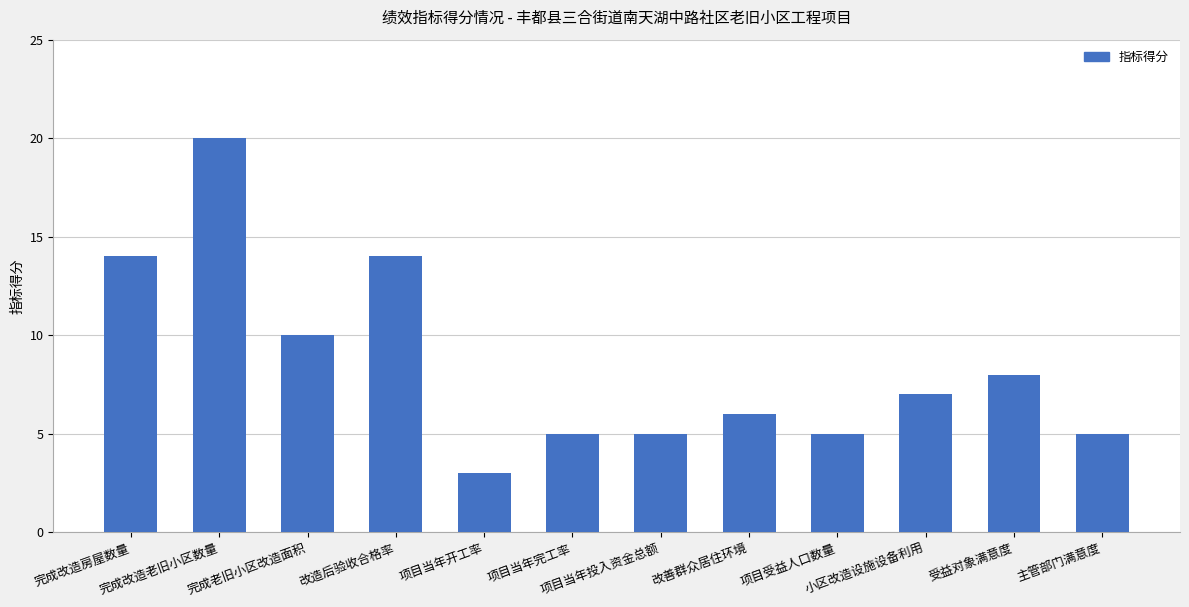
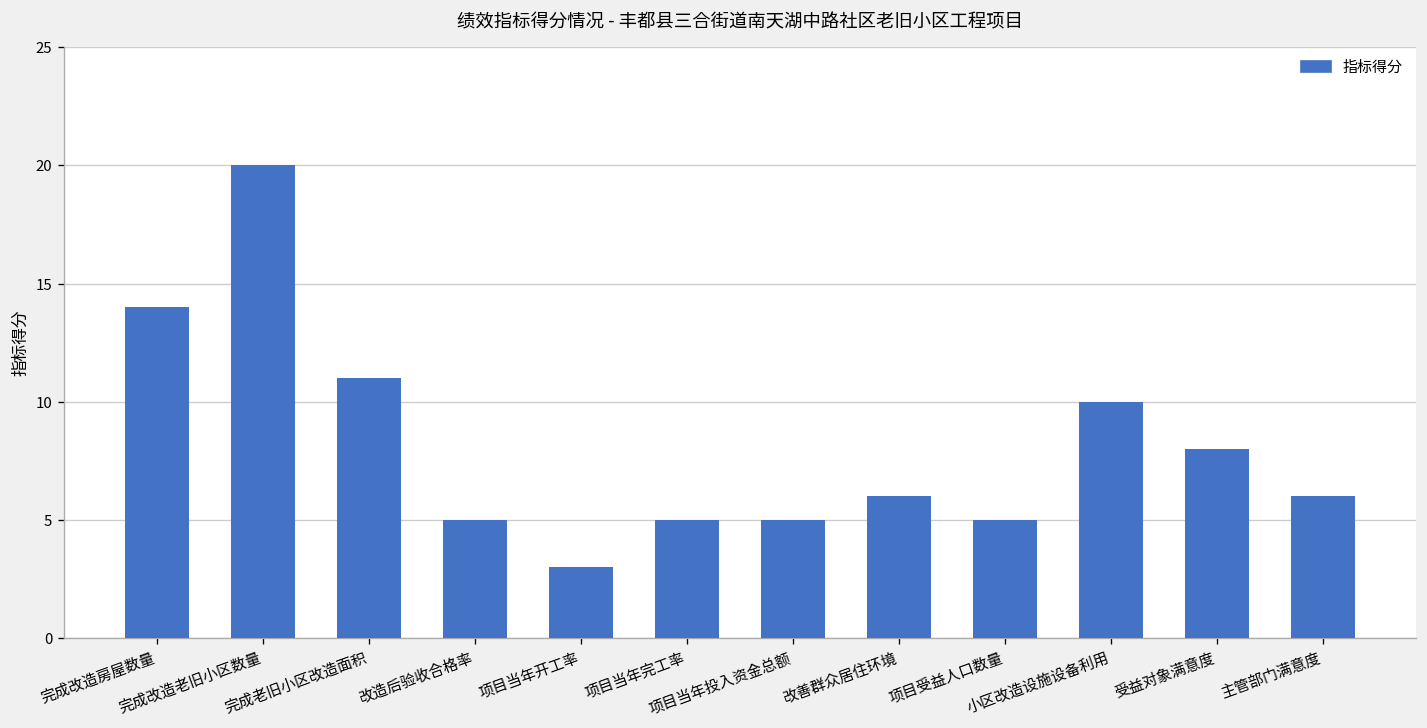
完成老旧小区改造面积: 10 -> 11
改造后验收合格率: 14 -> 5
小区改造设施设备利用: 7 -> 10
主管部门满意度: 5 -> 6
